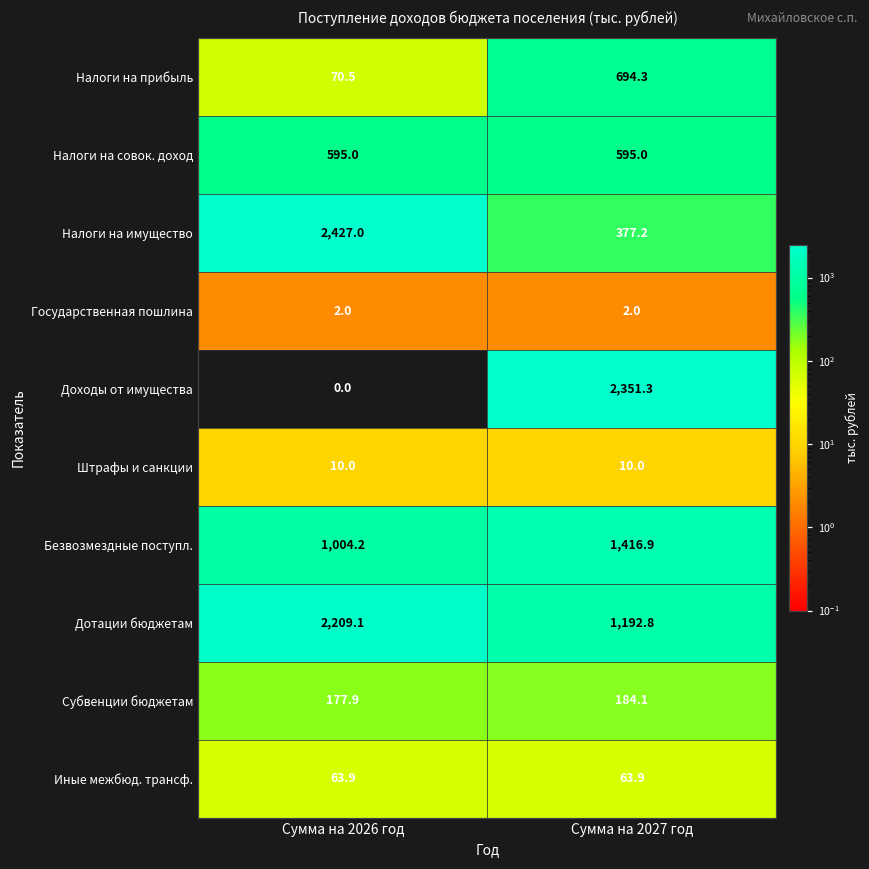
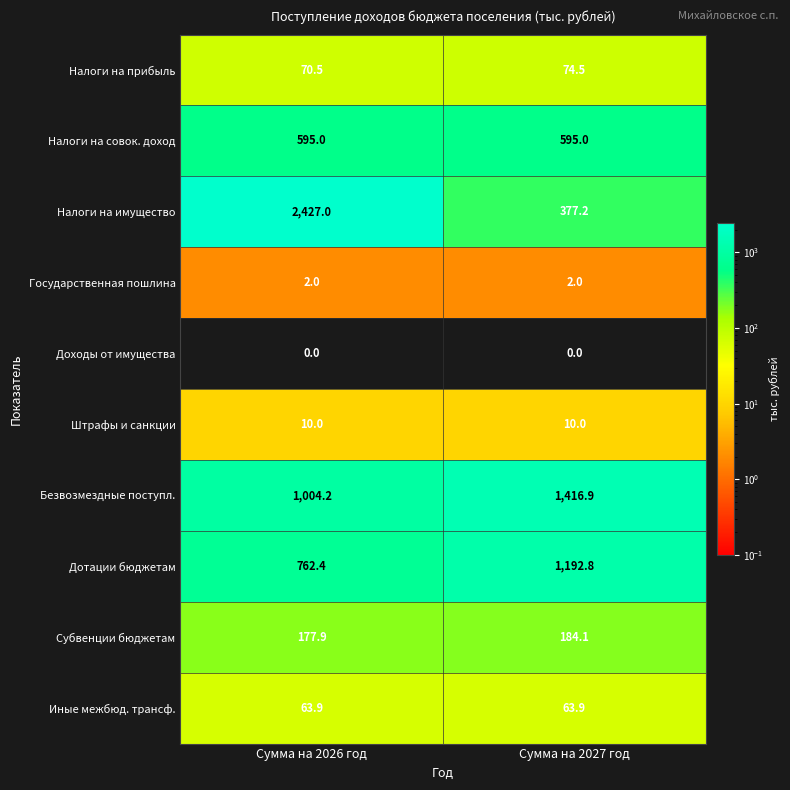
Налоги на прибыль, Сумма на 2027 год: 694.3 -> 74.5
Доходы от имущества, Сумма на 2027 год: 2,351.3 -> 0.0
Дотации бюджетам, Сумма на 2026 год: 2,209.1 -> 762.4
